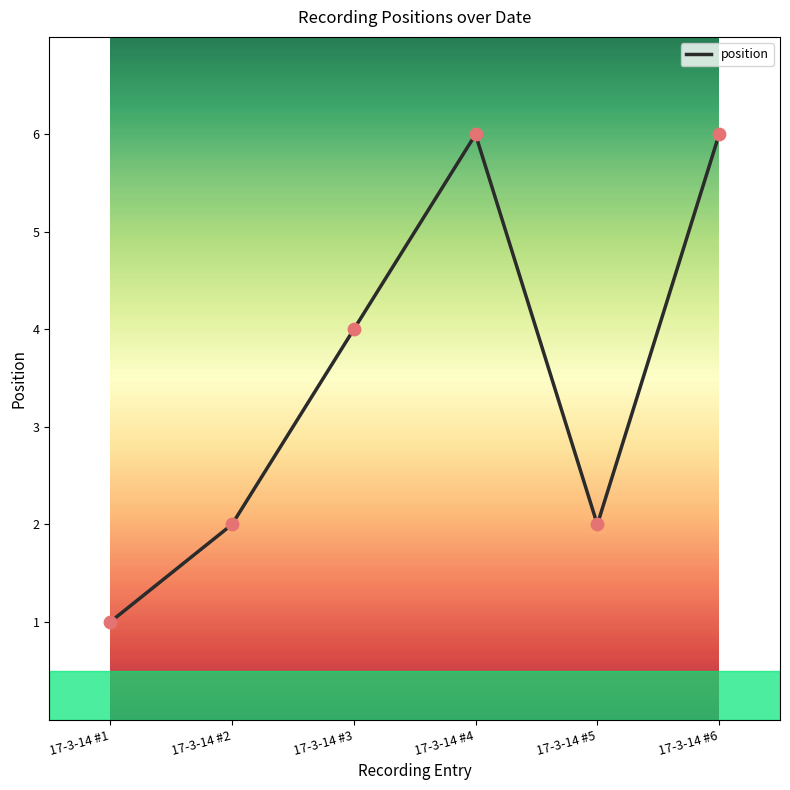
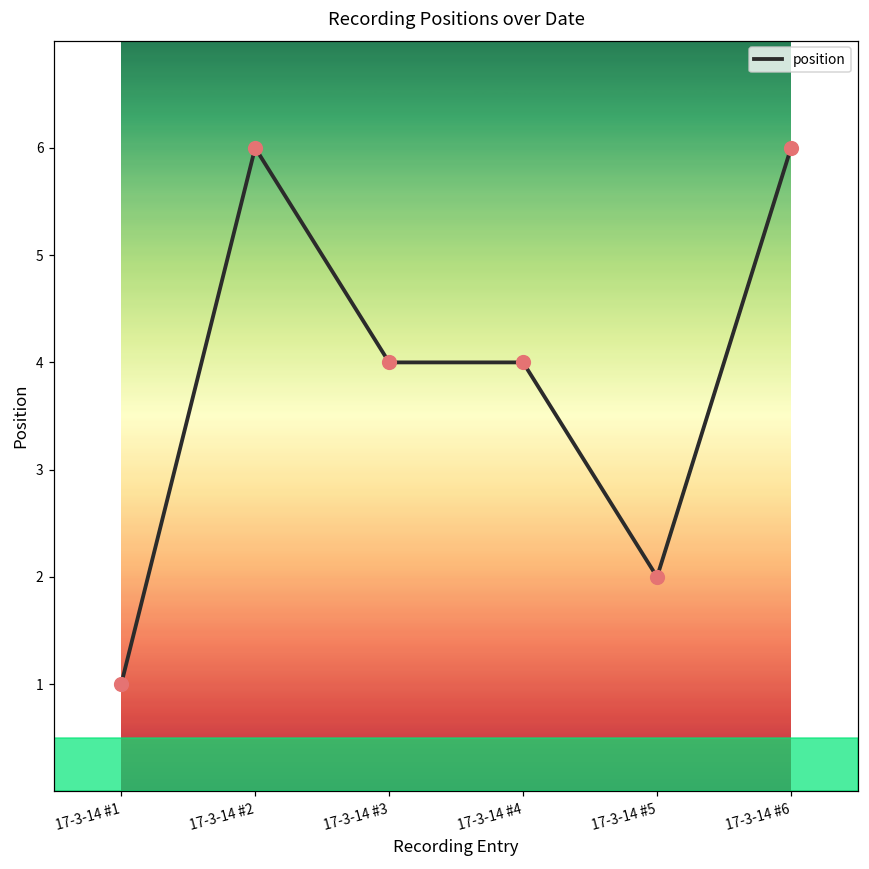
17-3-14 #2: 2 -> 6
17-3-14 #4: 6 -> 4
